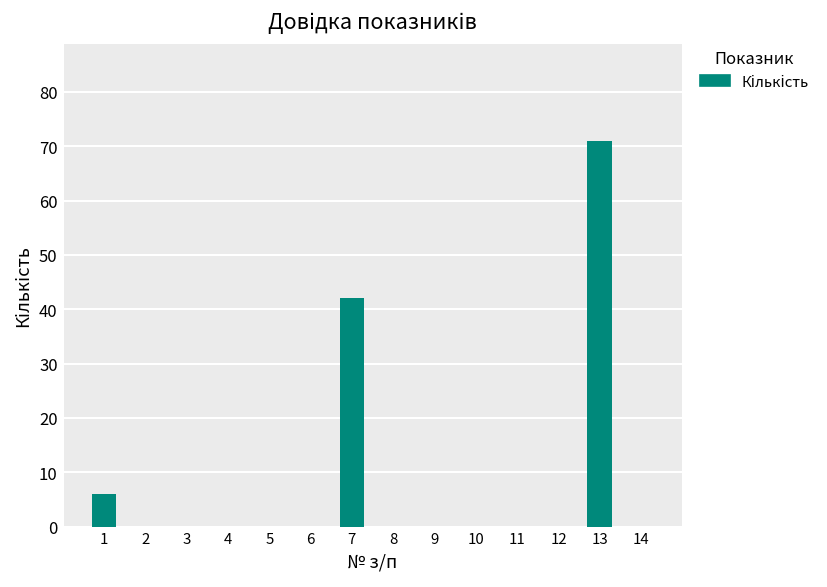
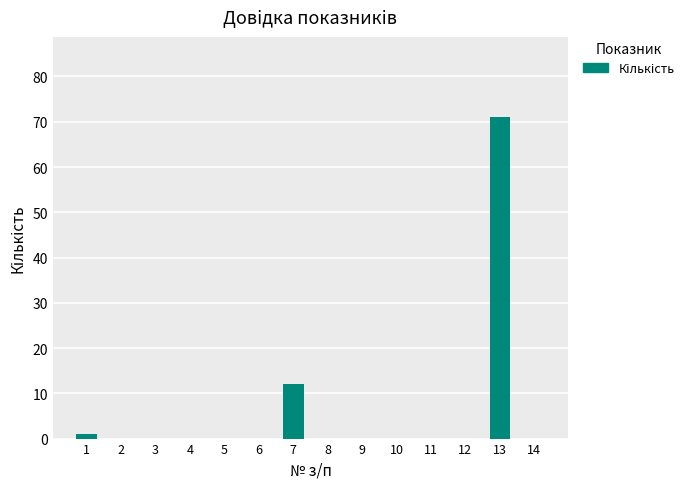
1: 6 -> 1
7: 42 -> 12
